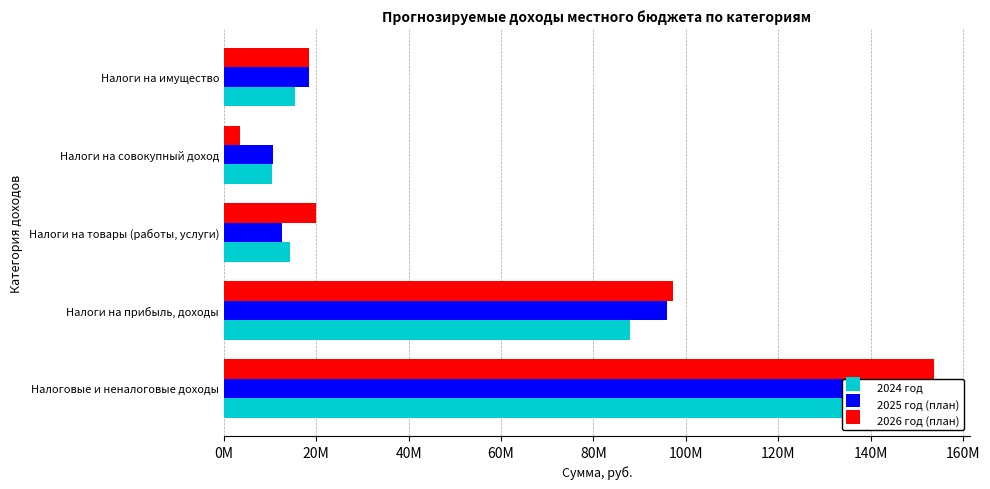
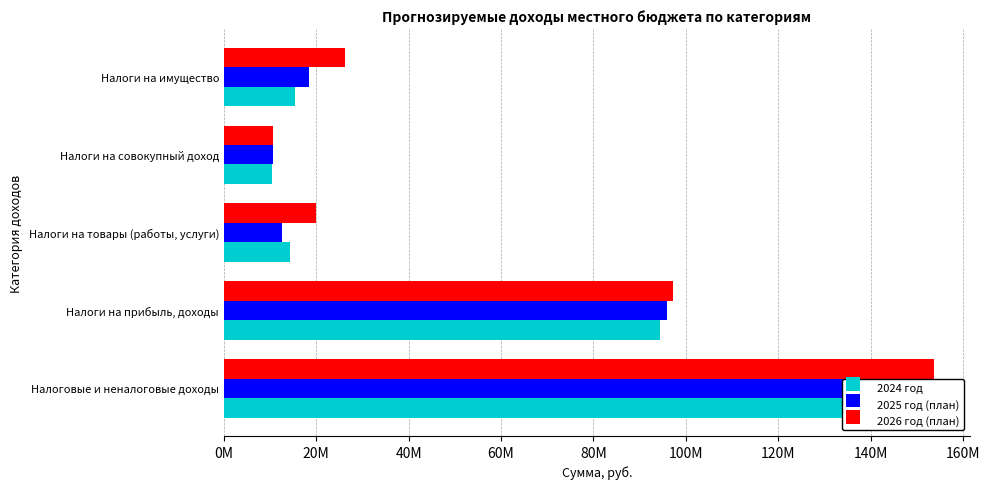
2026 год (план), Налоги на имущество: 18000000 -> 26000000
2026 год (план), Налоги на совокупный доход: 4000000 -> 11000000
2024 год, Налоги на прибыль, доходы: 88000000 -> 94000000
